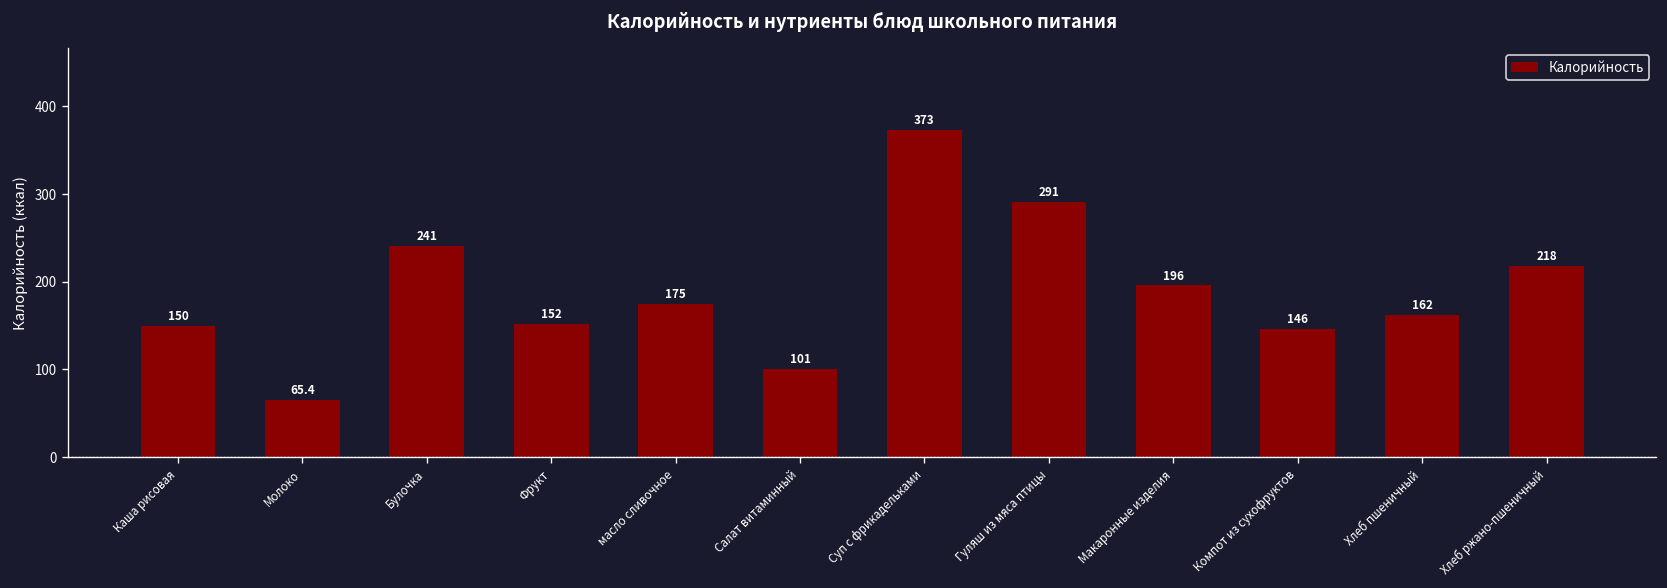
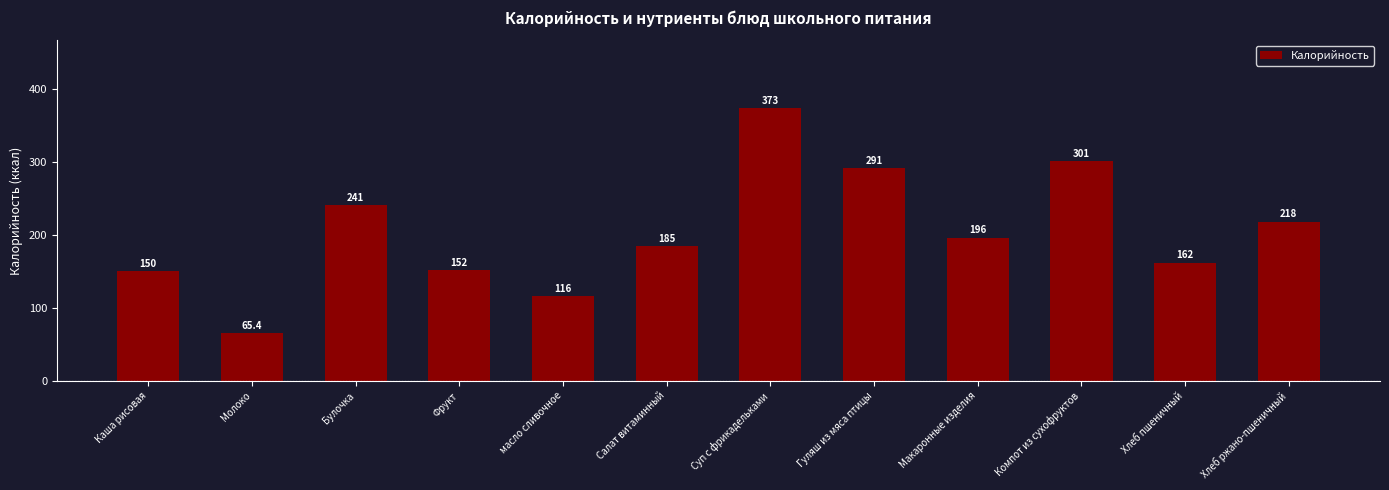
масло сливочное: 175 -> 116
Салат витаминный: 101 -> 185
Компот из сухофруктов: 146 -> 301
